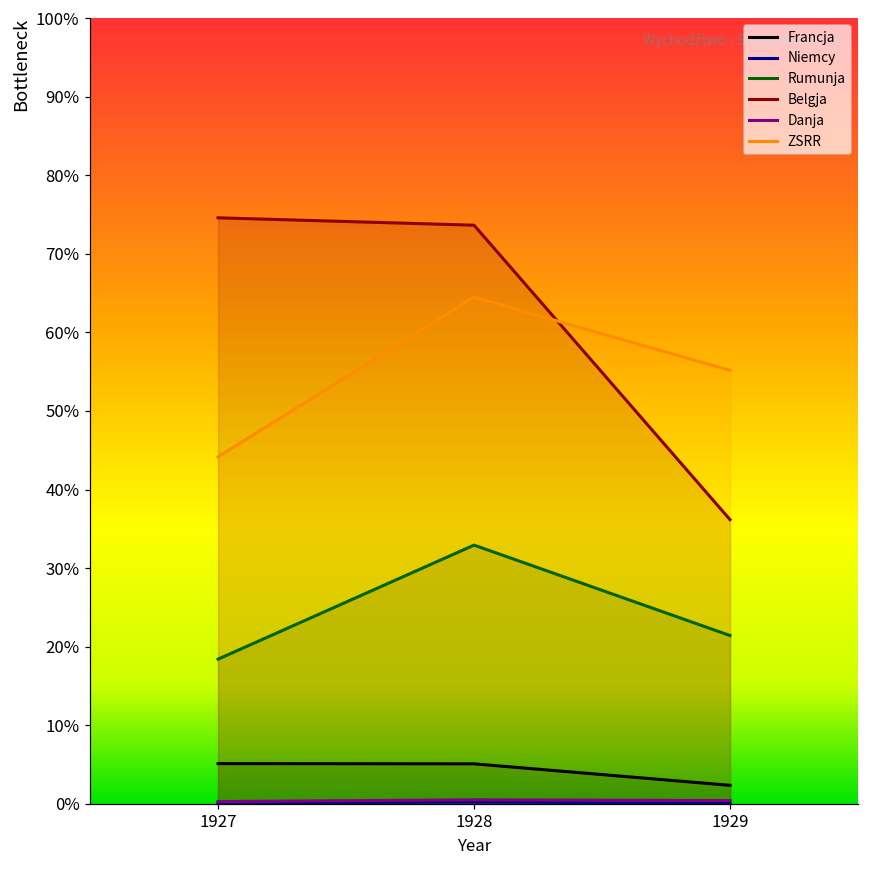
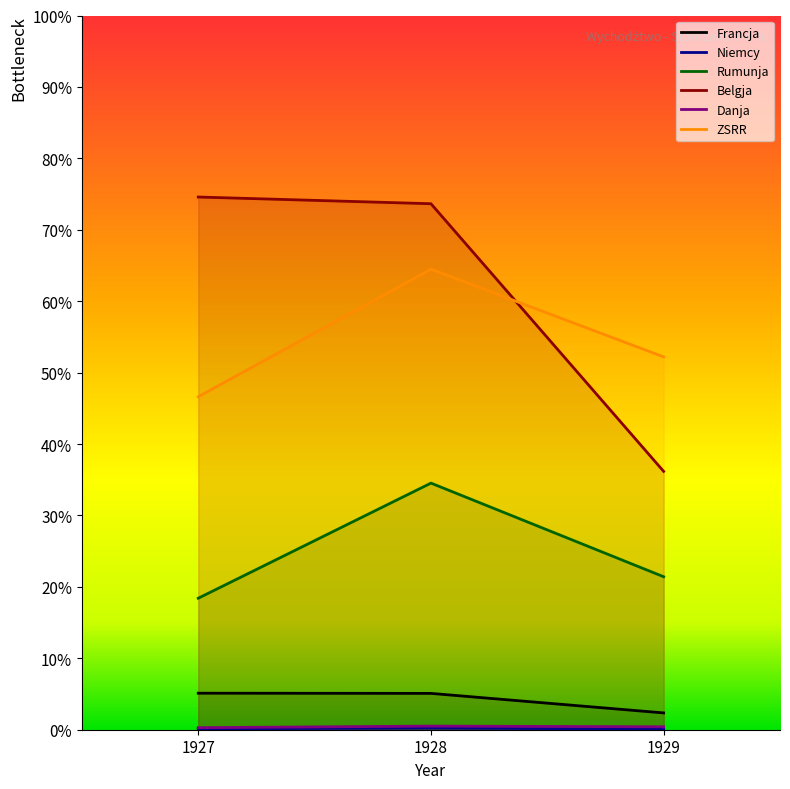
ZSRR, 1927: 44% -> 47%
Rumunja, 1928: 33% -> 35%
ZSRR, 1929: 55% -> 52%
